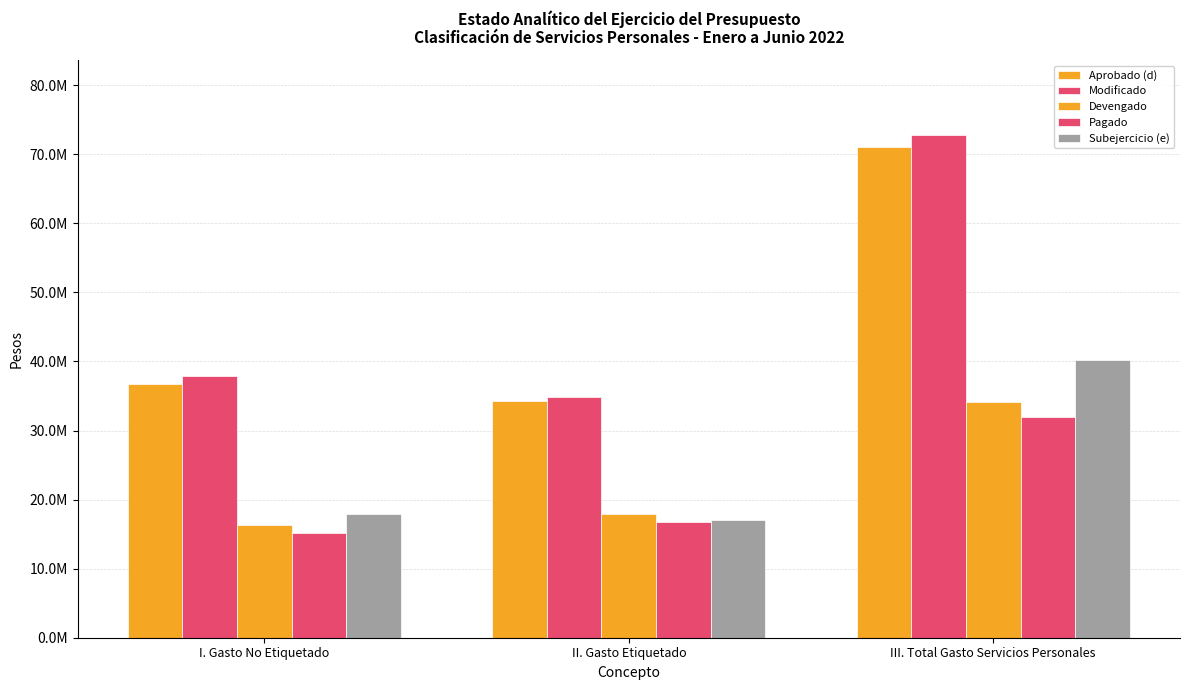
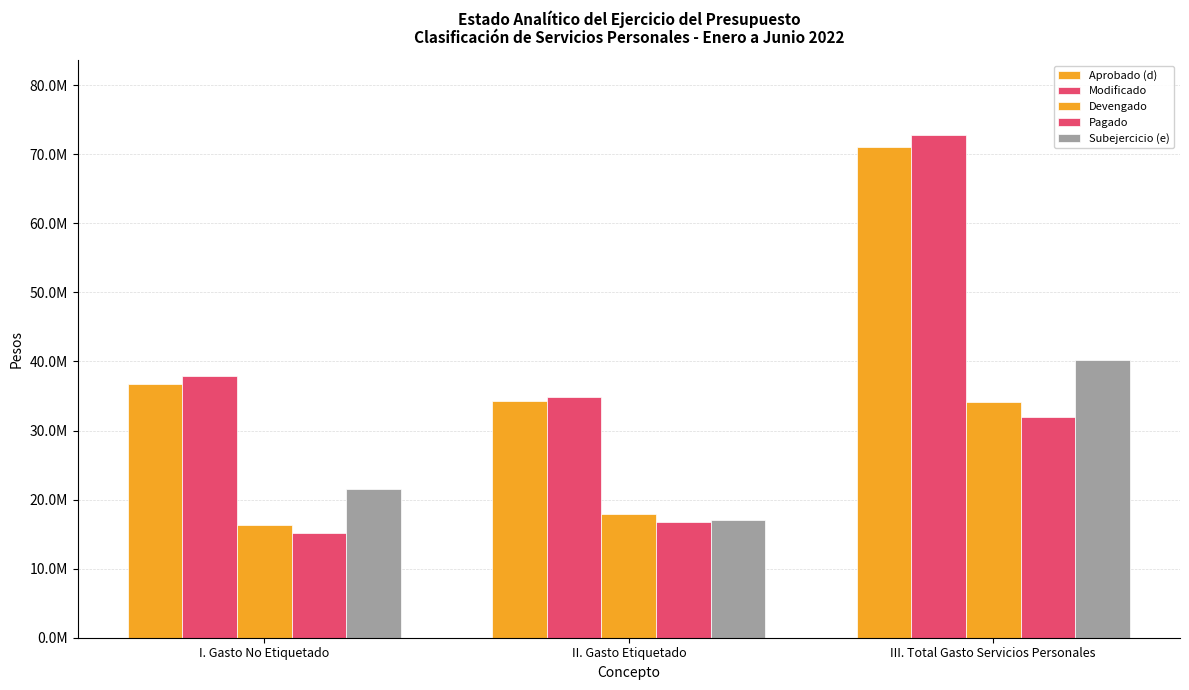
Subejercicio (e), I. Gasto No Etiquetado: 18000000 -> 22000000
